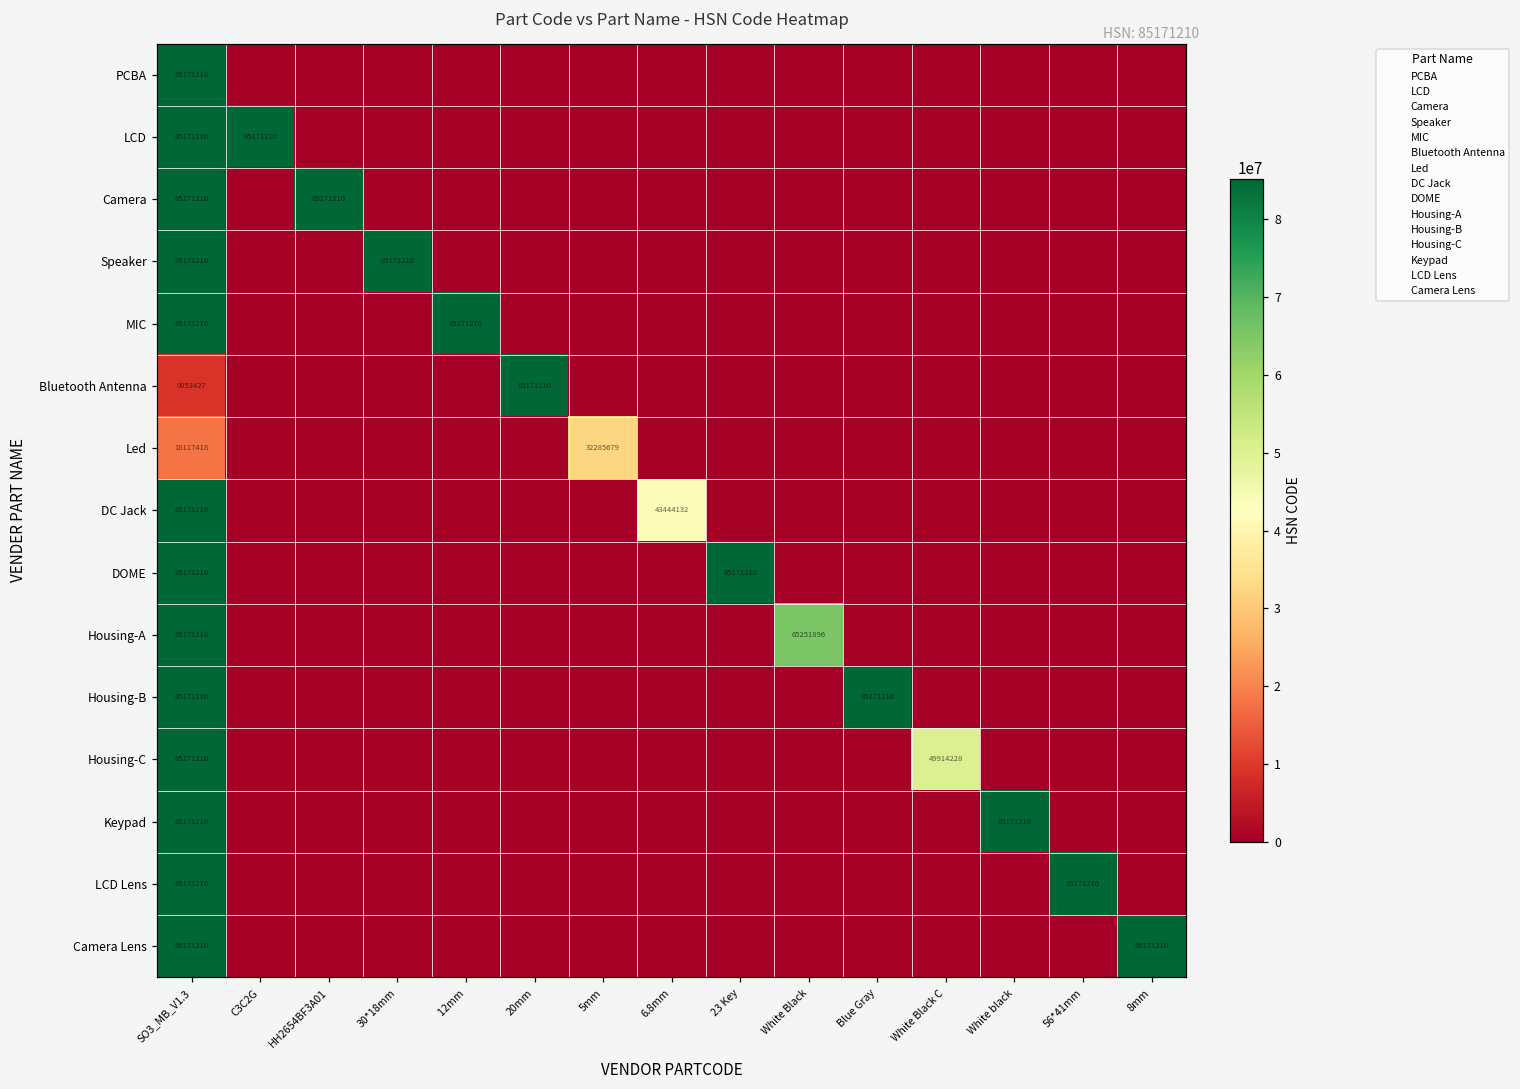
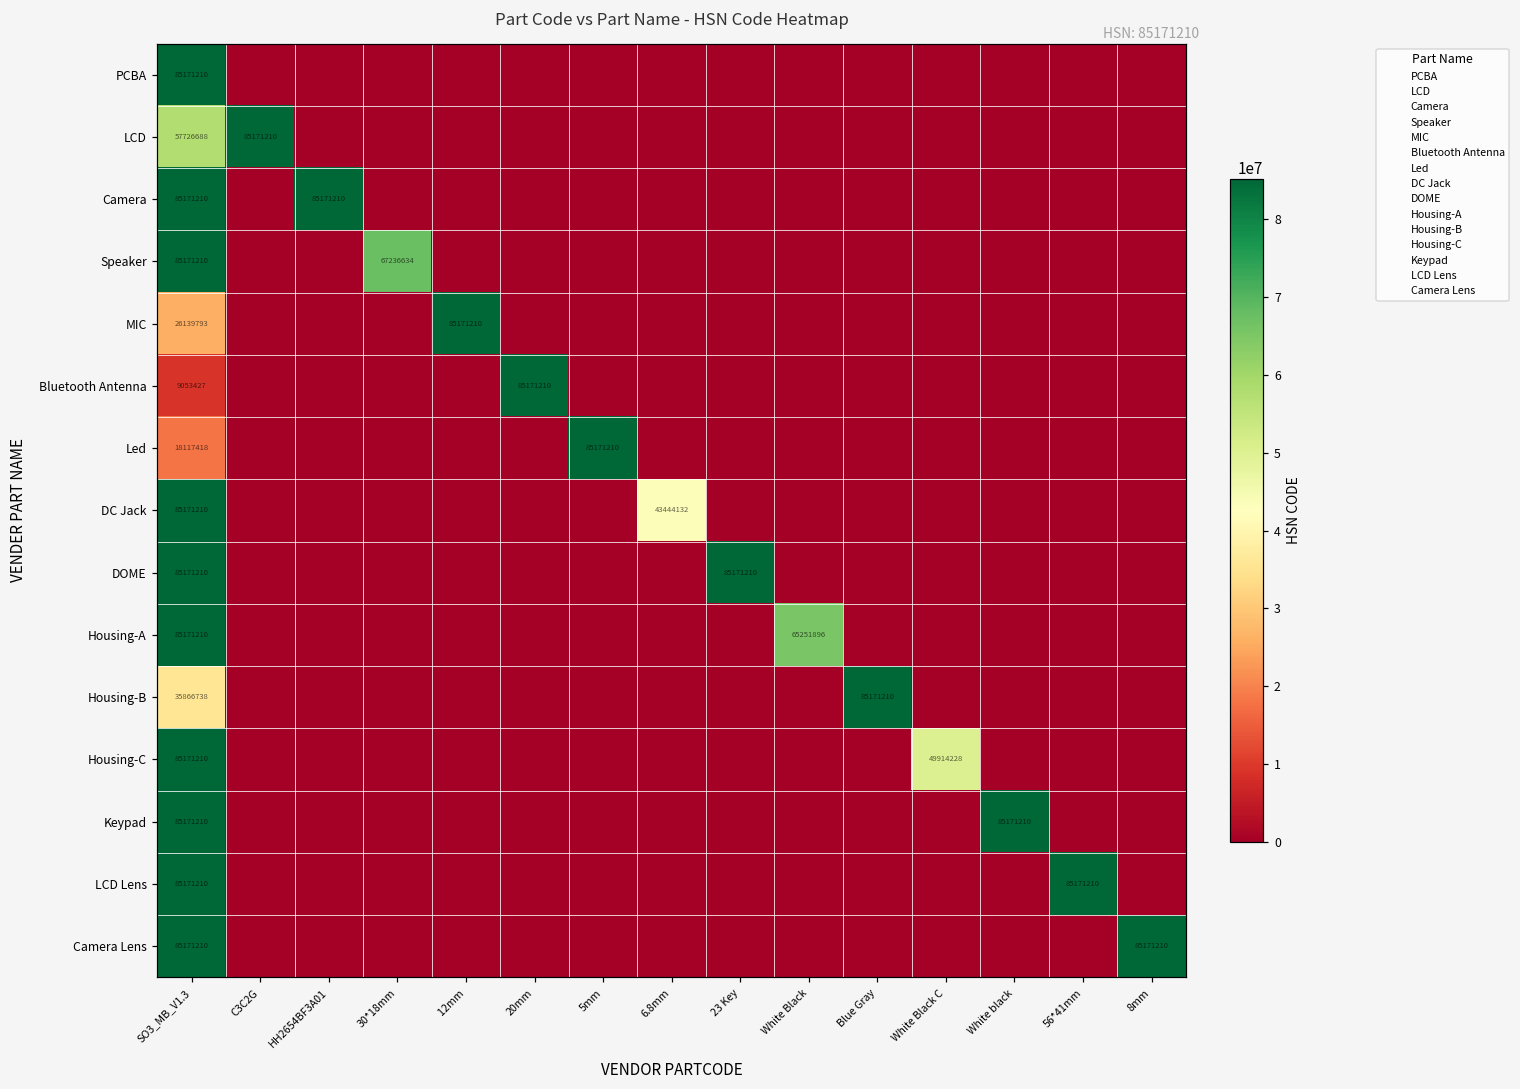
LCD, SO3_MB_V1.3: 85171210 -> 57726688
Speaker, 30*18mm: 85171210 -> 67236634
MIC, SO3_MB_V1.3: 85171210 -> 26139793
Led, 5mm: 32285679 -> 85171210
Housing-B, SO3_MB_V1.3: 85171210 -> 35866738
